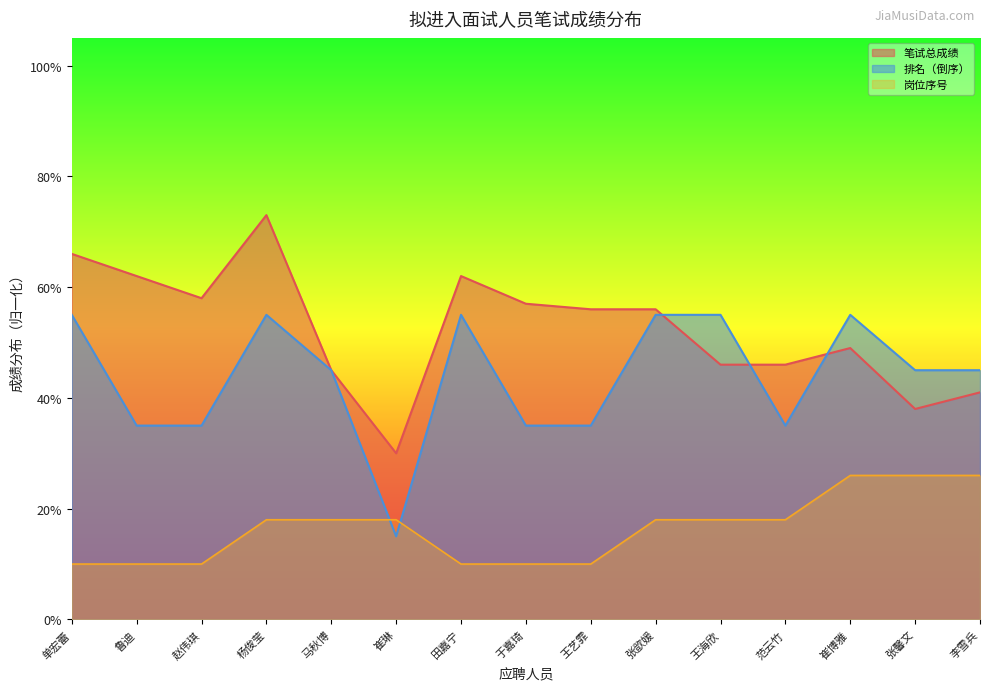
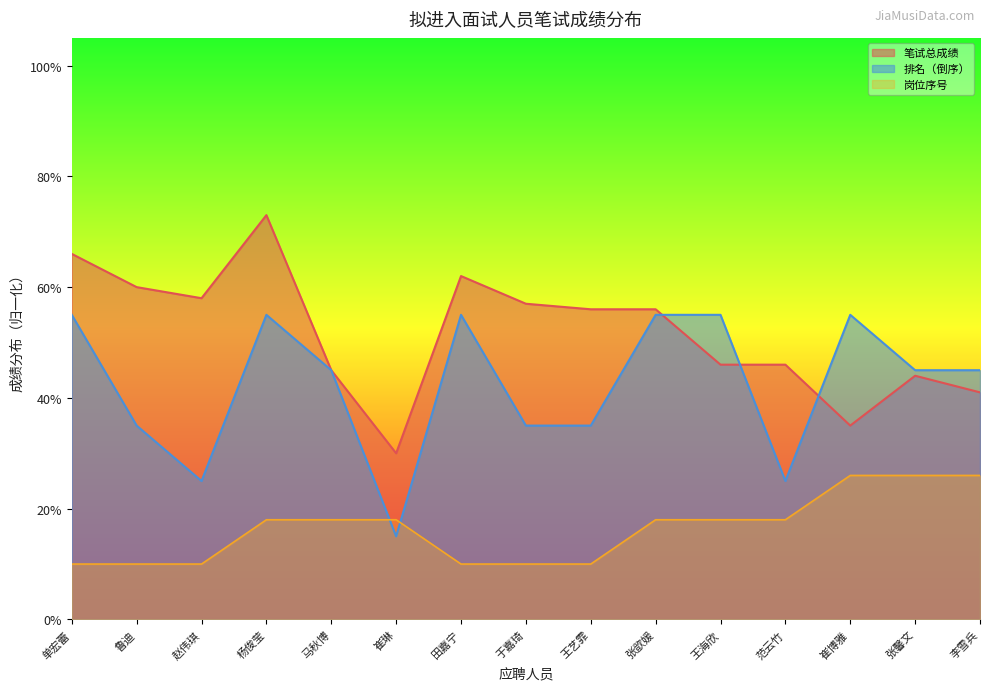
笔试总成绩, 鲁迪: 62% -> 60%
排名（倒序）, 赵伟琪: 35% -> 25%
排名（倒序）, 范云竹: 35% -> 25%
笔试总成绩, 崔博雅: 49% -> 35%
笔试总成绩, 张馨文: 38% -> 44%
